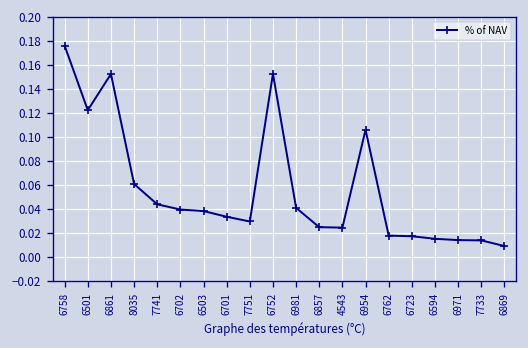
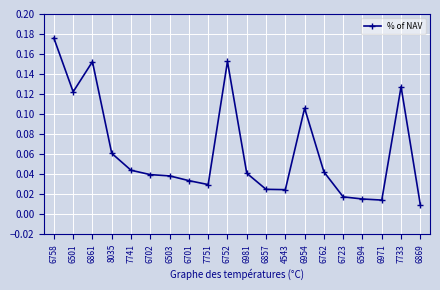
6762: 0.018 -> 0.042
7733: 0.014 -> 0.127
